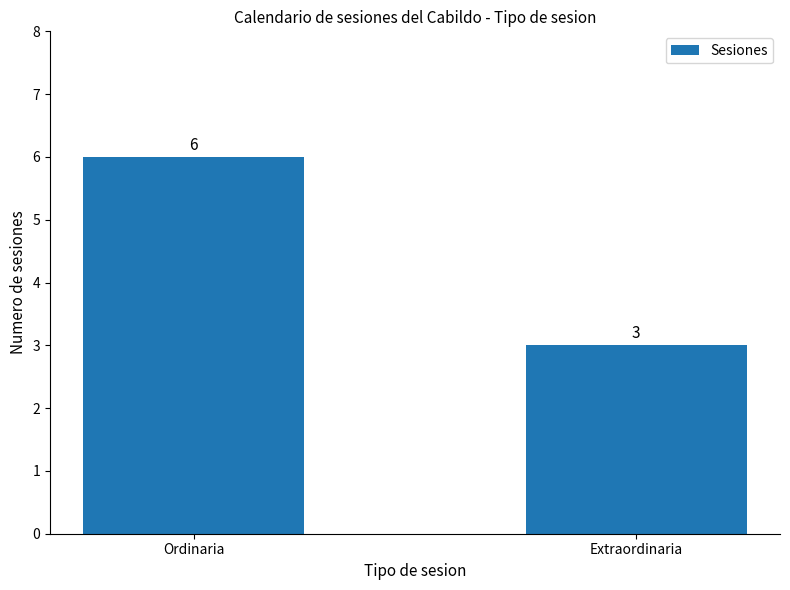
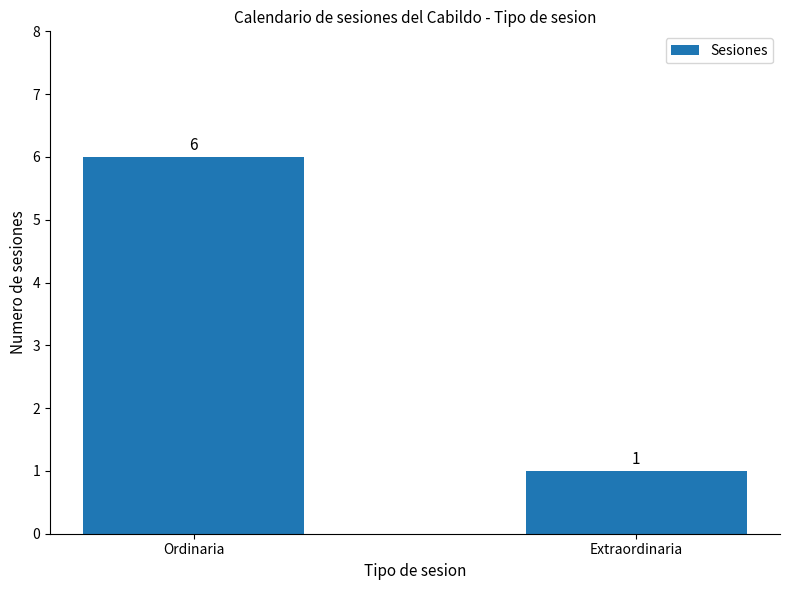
Extraordinaria: 3 -> 1
